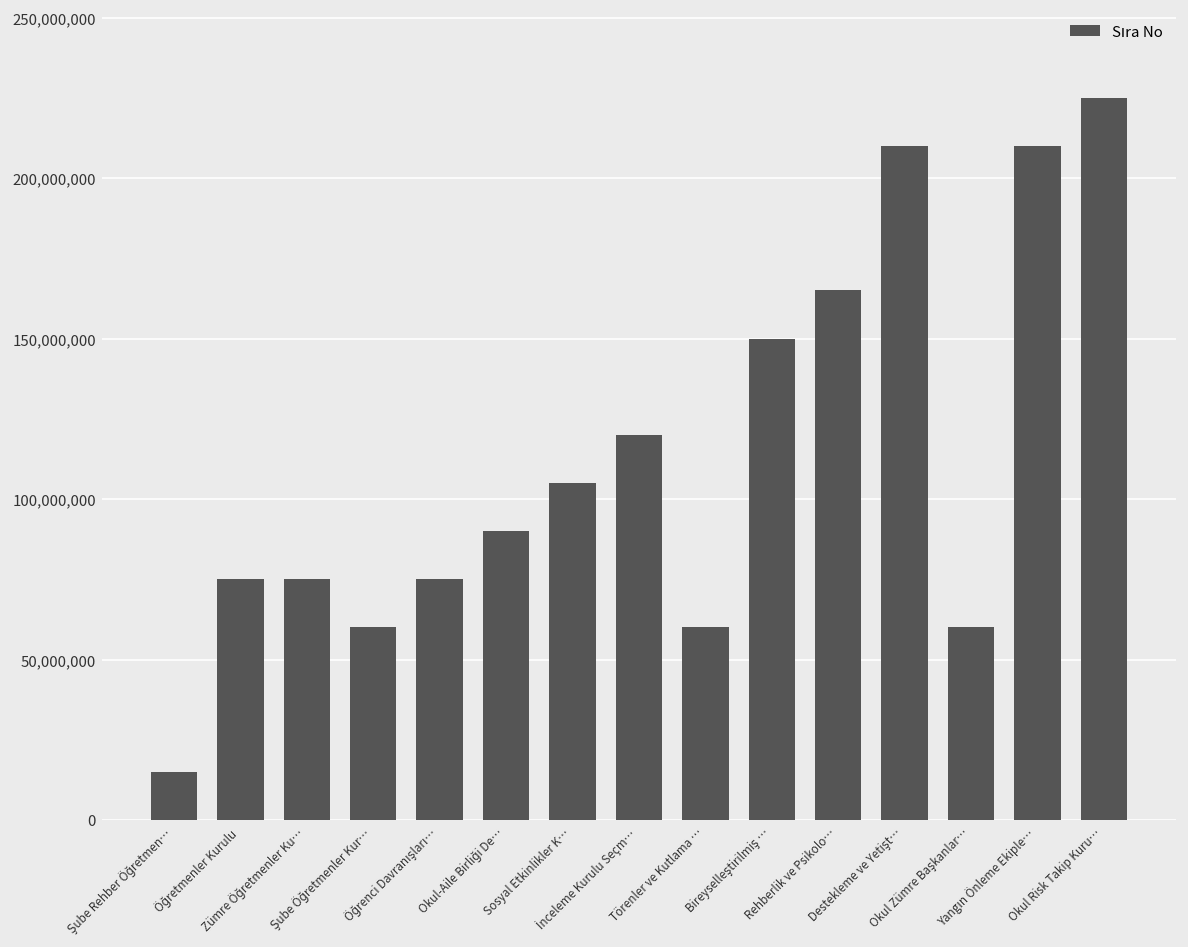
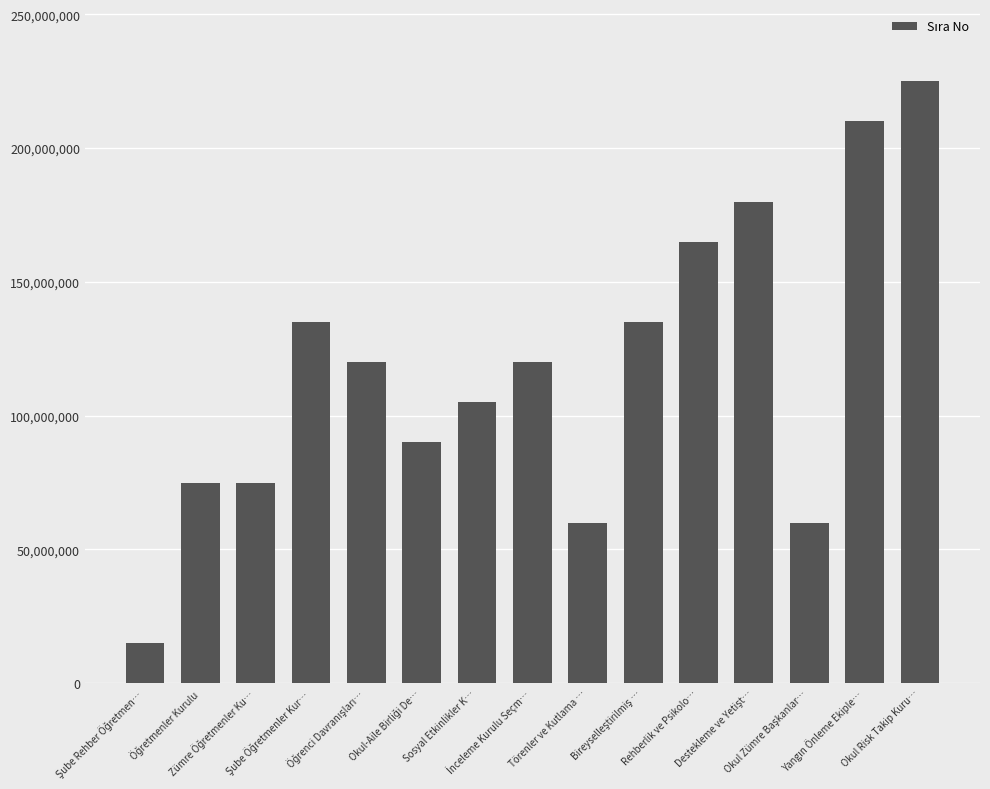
Şube Öğretmenler Kur…: 60,000,000 -> 135,000,000
Öğrenci Davranışları…: 75,000,000 -> 120,000,000
Bireyselleştirilmiş …: 150,000,000 -> 135,000,000
Destekleme ve Yetişt…: 210,000,000 -> 180,000,000
